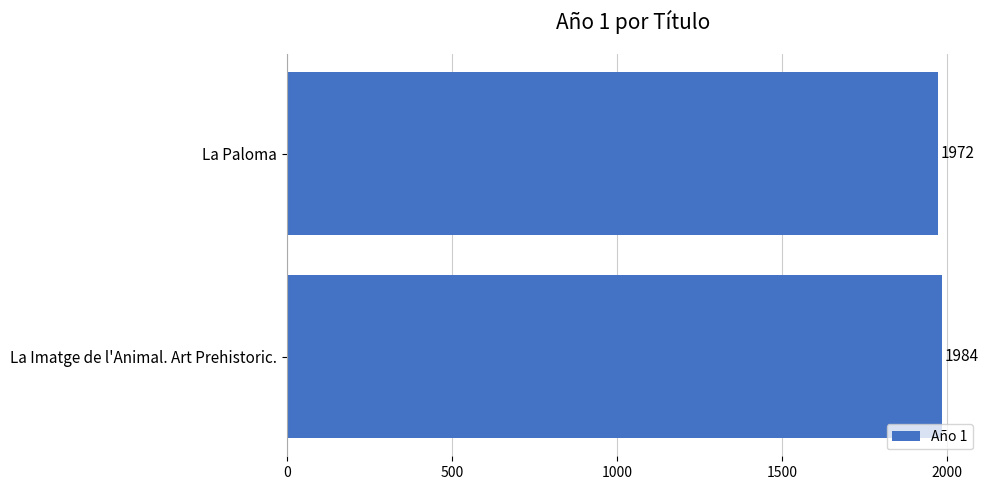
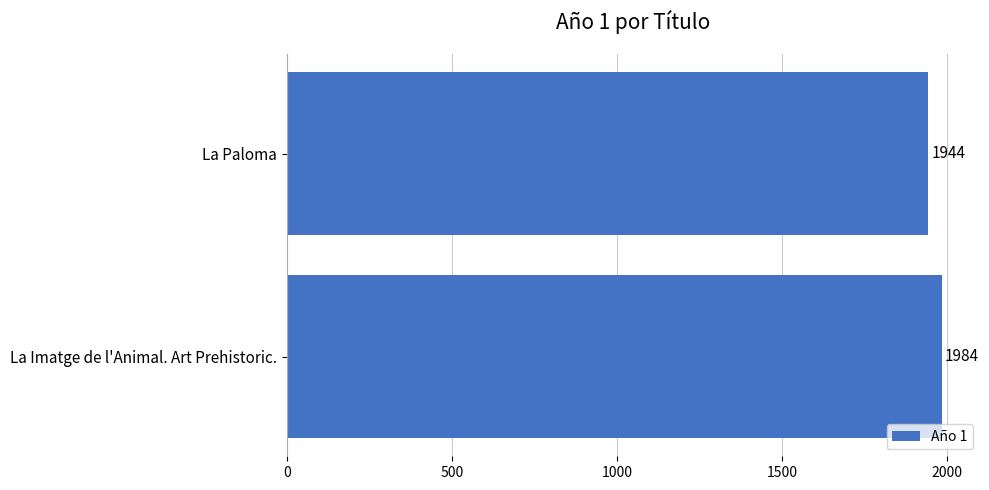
La Paloma: 1972 -> 1944
